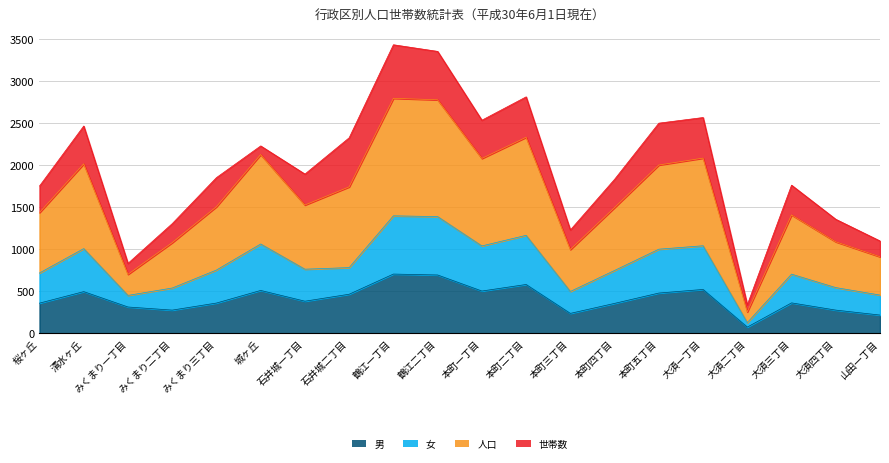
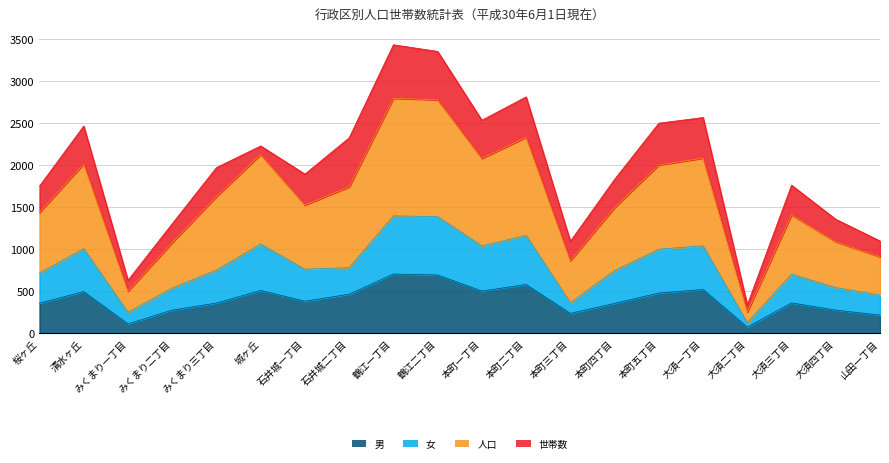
男, みくまり一丁目: 300 -> 100
人口, みくまり三丁目: 800 -> 900
女, 本町三丁目: 300 -> 100
